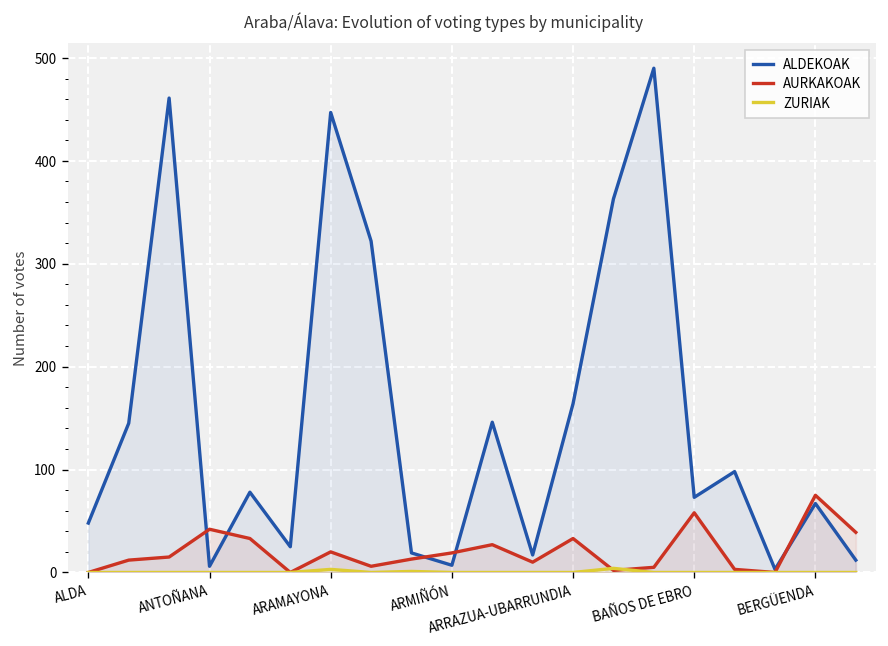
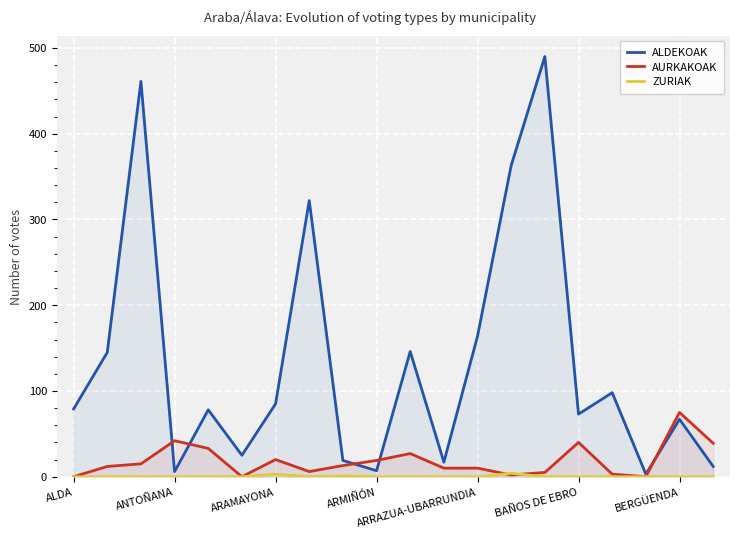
ALDEKOAK, ALDA: 50 -> 80
ALDEKOAK, ARAMAYONA: 450 -> 90
AURKAKOAK, ARRAZUA-UBARRUNDIA: 30 -> 10
AURKAKOAK, BAÑOS DE EBRO: 60 -> 40
